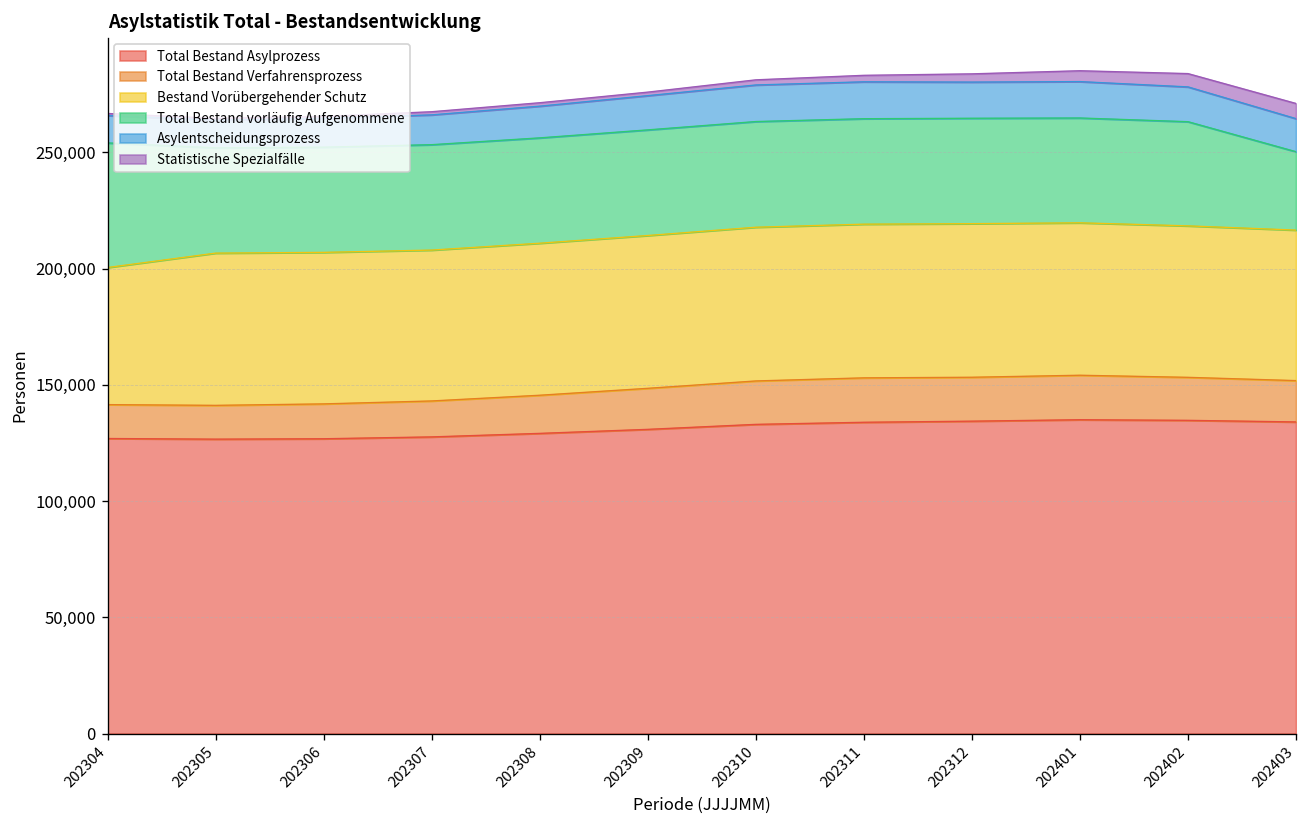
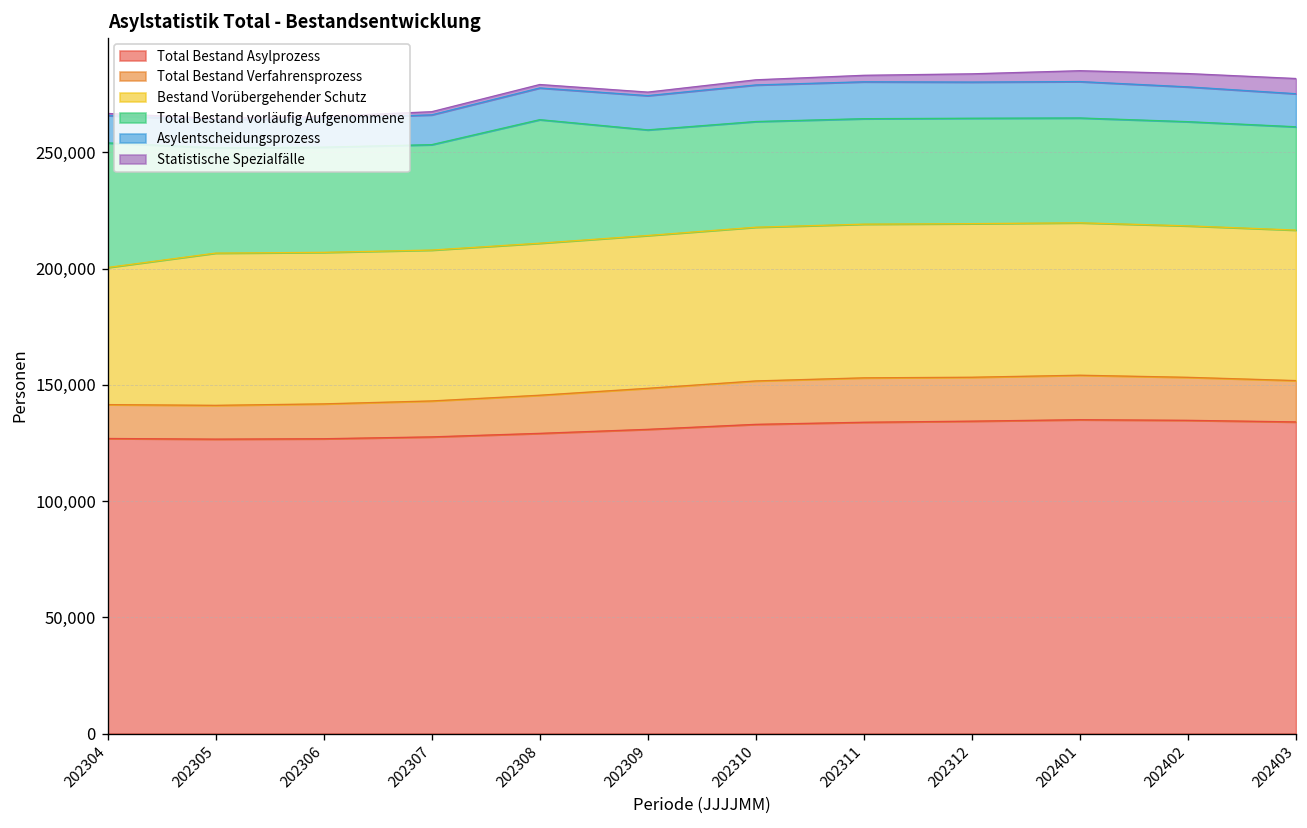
Total Bestand vorläufig Aufgenommene, 202308: 45,000 -> 53,000
Total Bestand vorläufig Aufgenommene, 202403: 34,000 -> 44,000
